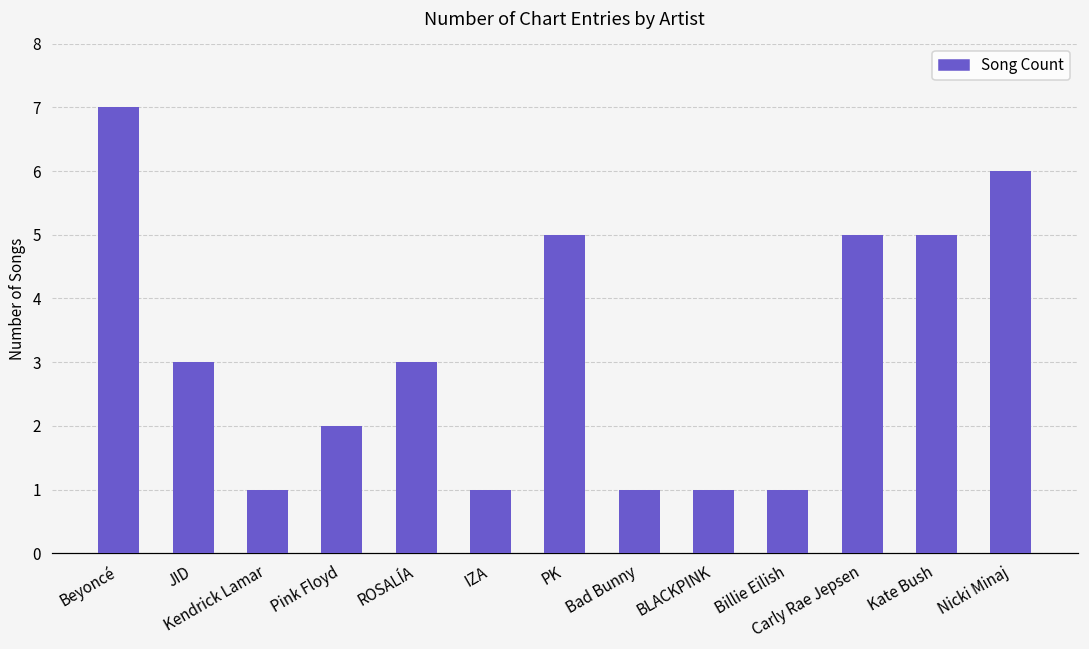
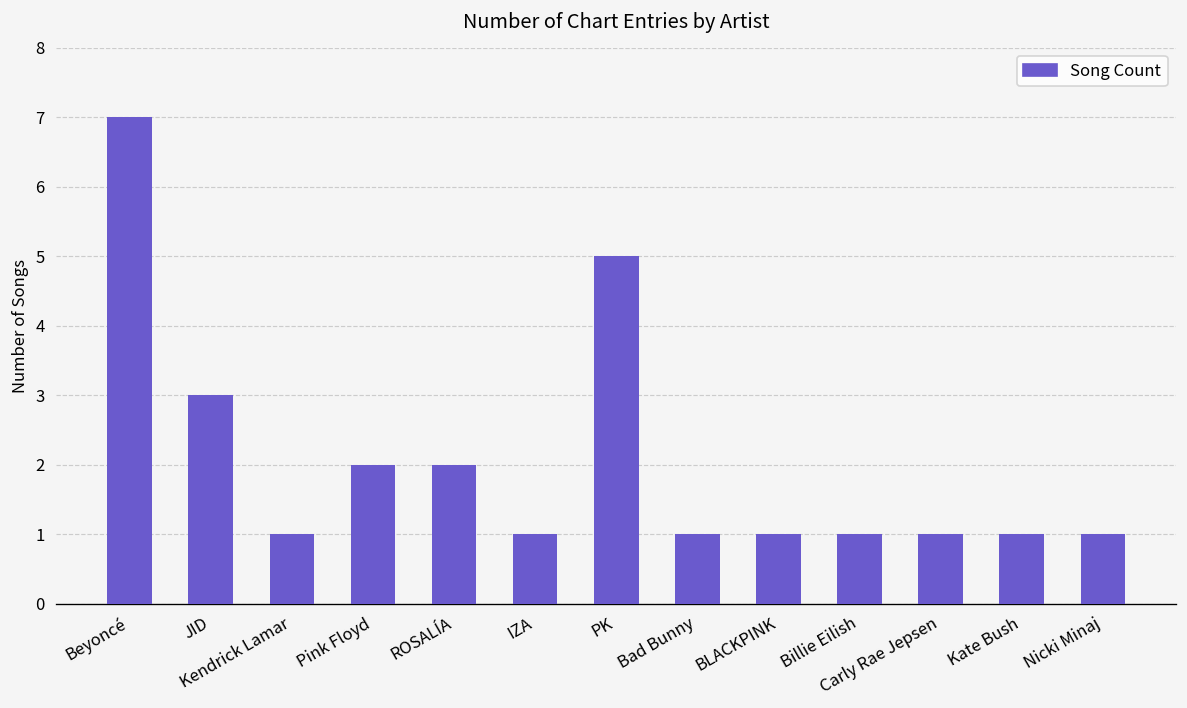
ROSALÍA: 3 -> 2
Carly Rae Jepsen: 5 -> 1
Kate Bush: 5 -> 1
Nicki Minaj: 6 -> 1
